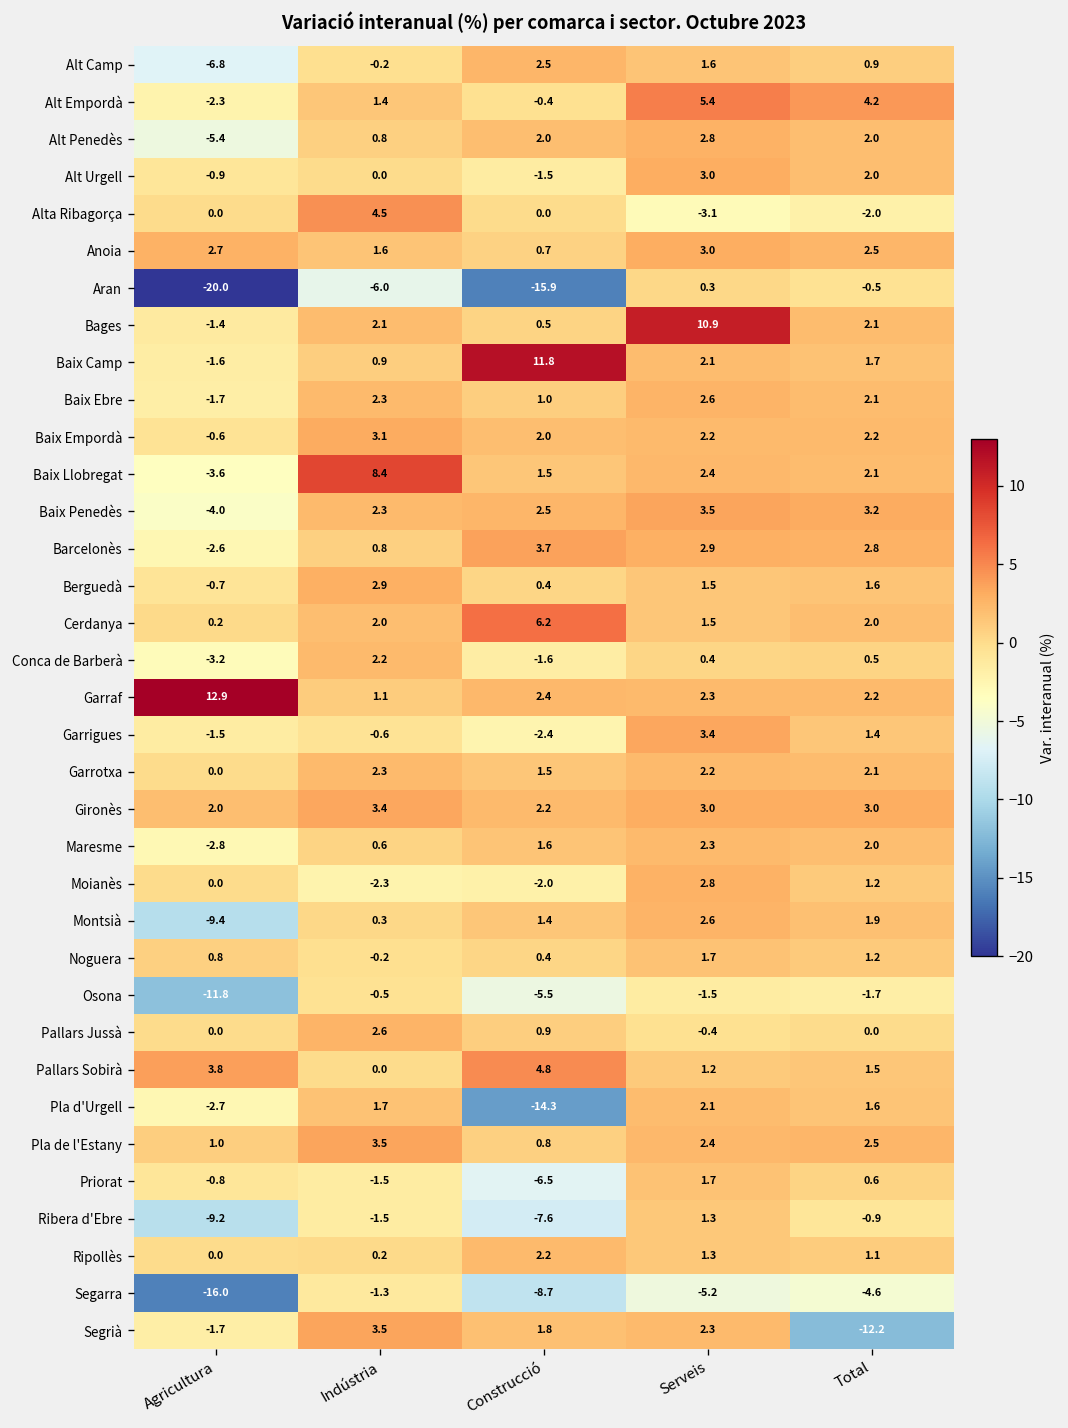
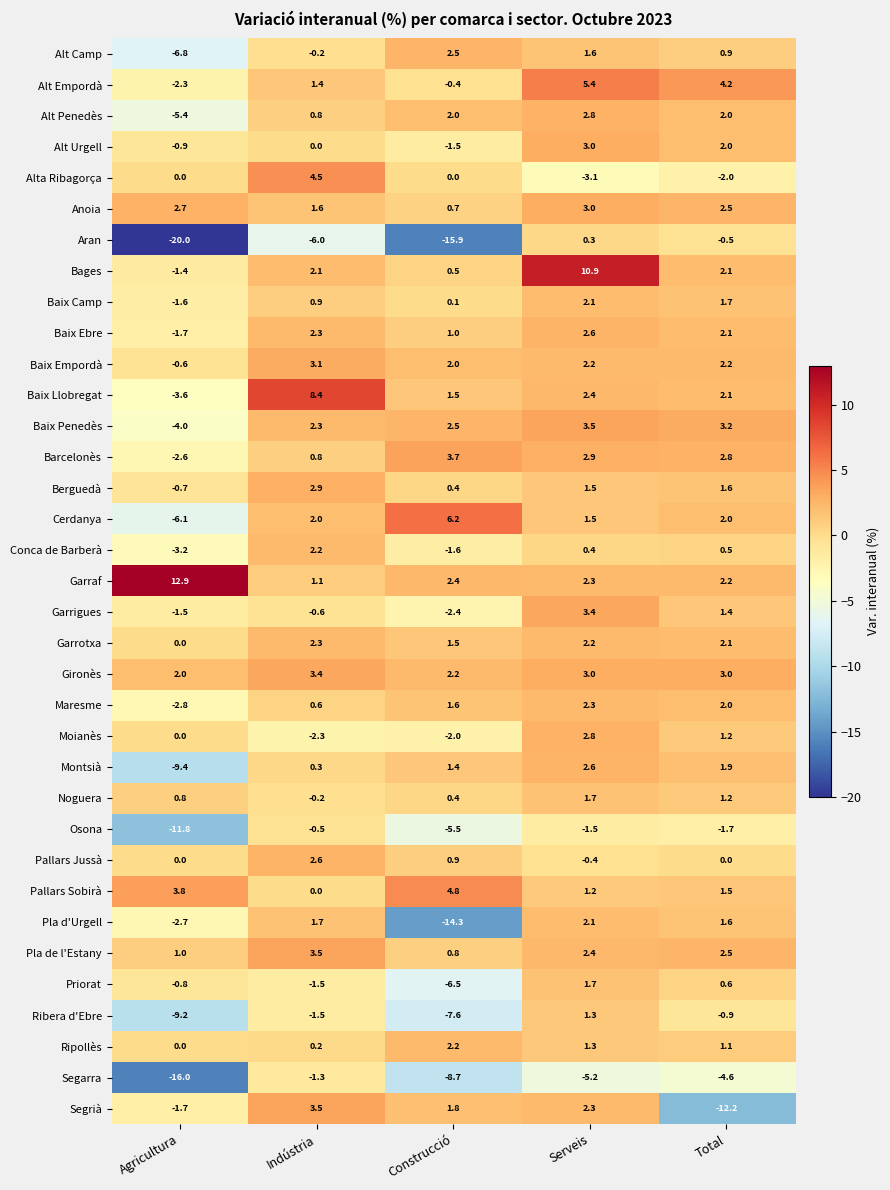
Baix Camp, Construcció: 11.8 -> 0.1
Cerdanya, Agricultura: 0.2 -> -6.1
